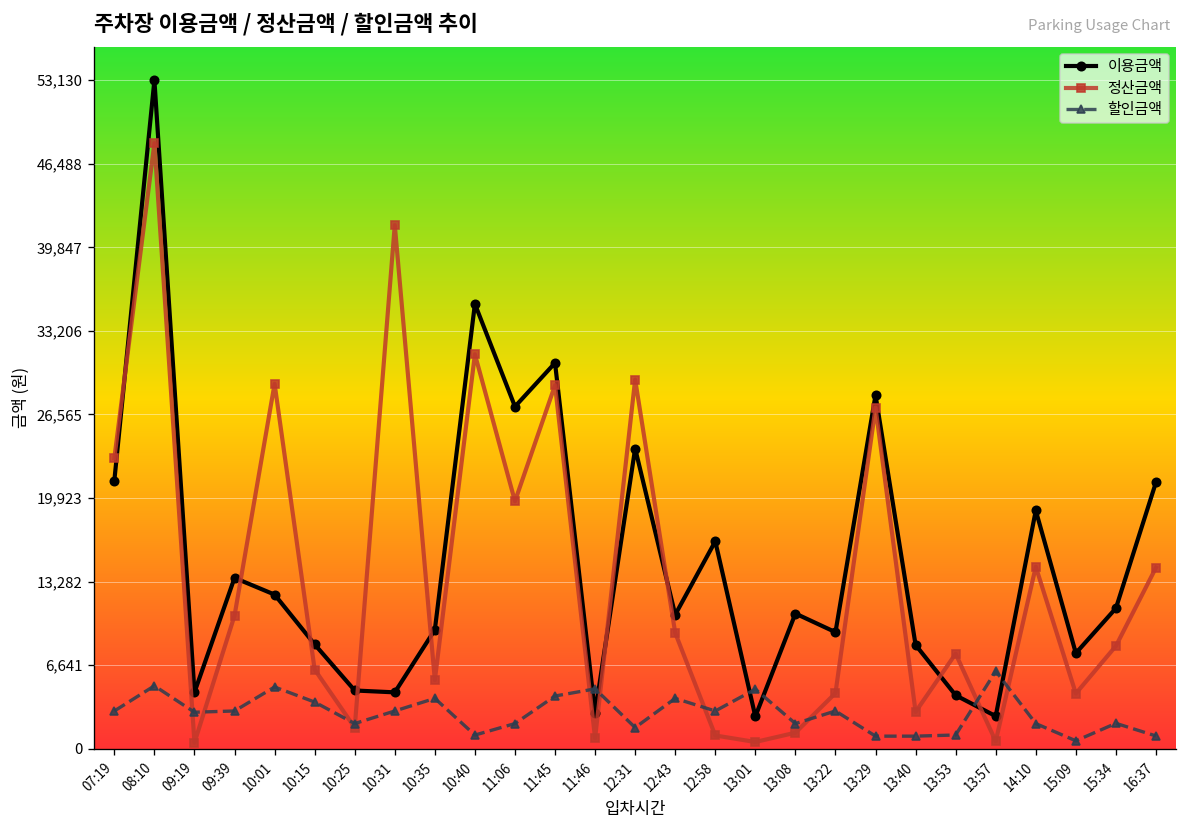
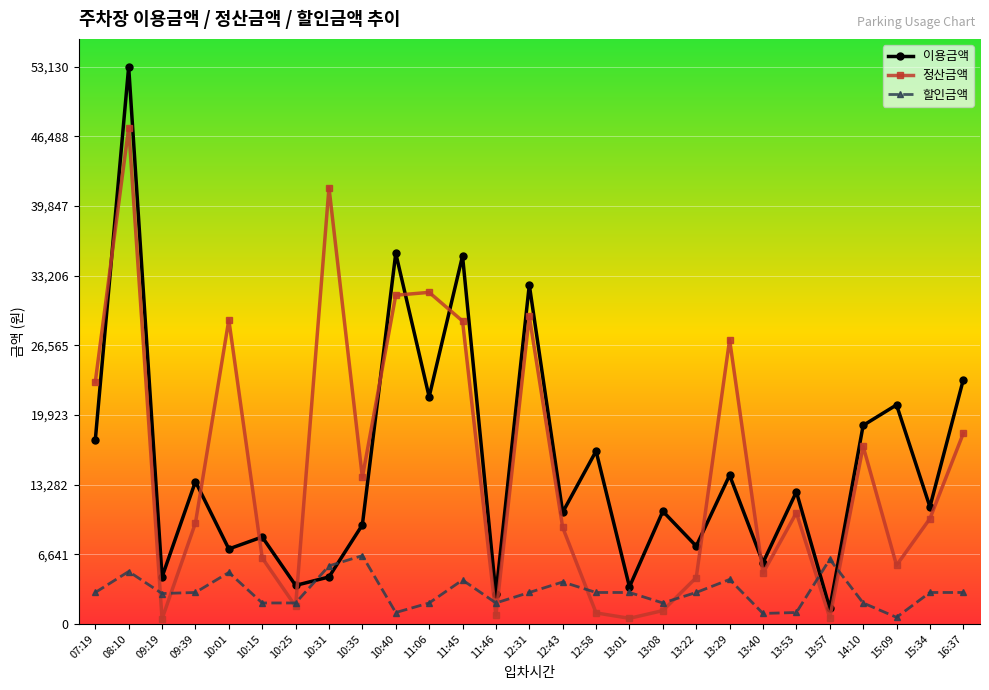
이용금액, 07:19: 21,300 -> 17,500
정산금액, 08:10: 48,100 -> 47,300
정산금액, 09:39: 10,600 -> 9,600
이용금액, 10:01: 12,300 -> 7,200
할인금액, 10:15: 3,700 -> 2,000
이용금액, 10:25: 4,600 -> 3,700
할인금액, 10:31: 3,000 -> 5,500
정산금액, 10:35: 5,500 -> 14,000
할인금액, 10:35: 4,000 -> 6,500
이용금액, 11:06: 27,200 -> 21,700
정산금액, 11:06: 19,700 -> 31,600
이용금액, 11:45: 30,700 -> 35,100
할인금액, 11:46: 4,800 -> 2,000
이용금액, 12:31: 23,900 -> 32,300
할인금액, 12:31: 1,700 -> 3,000
이용금액, 13:01: 2,600 -> 3,500
할인금액, 13:01: 4,700 -> 3,000
이용금액, 13:22: 9,300 -> 7,400
이용금액, 13:29: 28,100 -> 14,200
할인금액, 13:29: 1,000 -> 4,200
이용금액, 13:40: 8,200 -> 5,800
정산금액, 13:40: 2,900 -> 4,800
이용금액, 13:53: 4,200 -> 12,600
정산금액, 13:53: 7,600 -> 10,600
이용금액, 13:57: 2,600 -> 1,500
정산금액, 14:10: 14,500 -> 16,900
이용금액, 15:09: 7,600 -> 20,900
정산금액, 15:09: 4,400 -> 5,600
정산금액, 15:34: 8,200 -> 10,000
할인금액, 15:34: 2,000 -> 3,000
이용금액, 16:37: 21,200 -> 23,300
정산금액, 16:37: 14,400 -> 18,200
할인금액, 16:37: 1,000 -> 3,000
